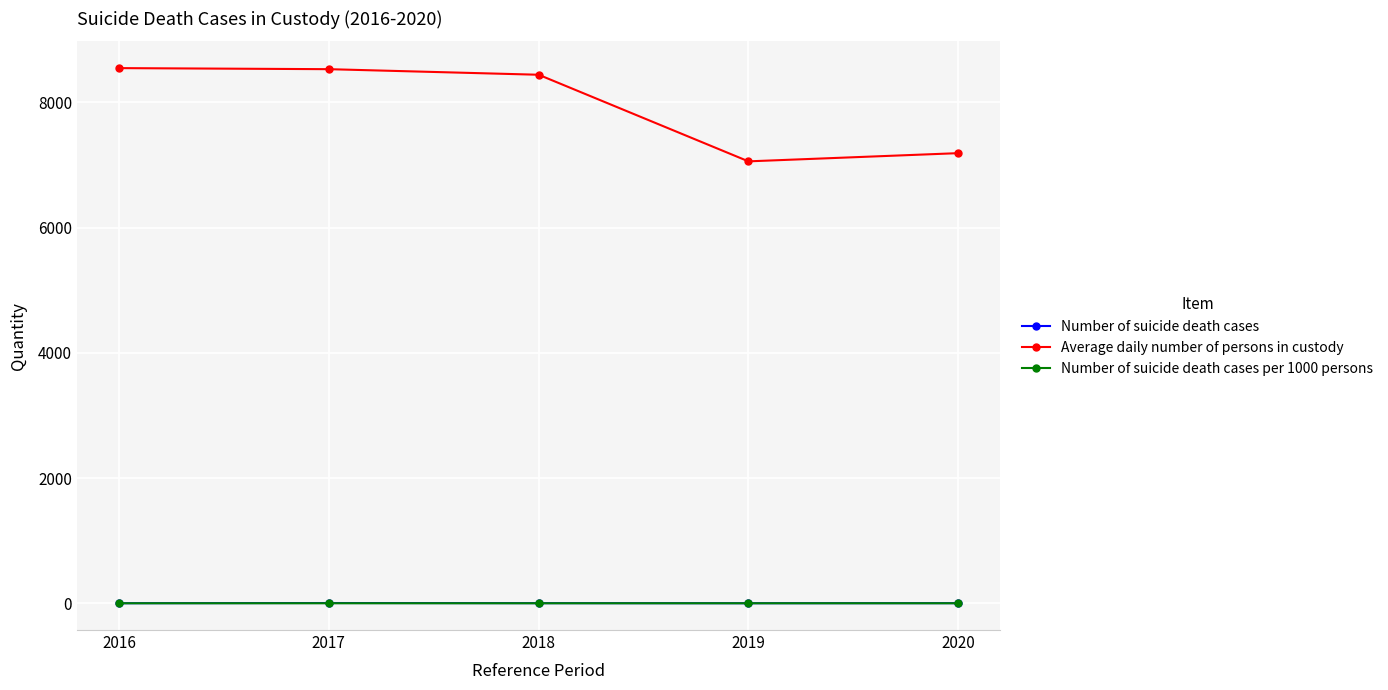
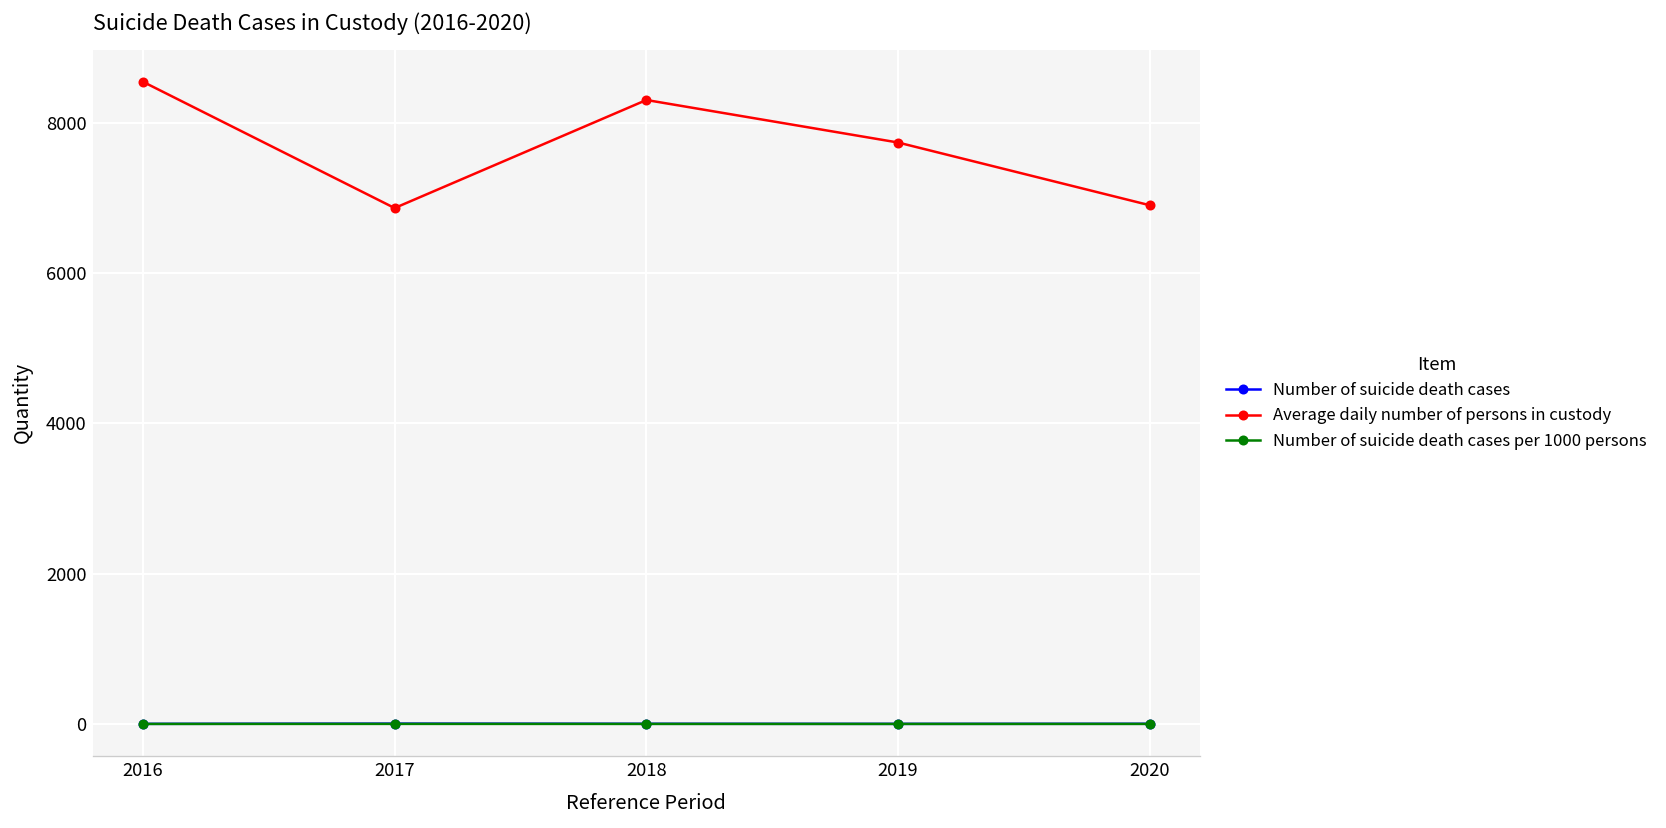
Average daily number of persons in custody, 2017: 8500 -> 6900
Average daily number of persons in custody, 2018: 8400 -> 8300
Average daily number of persons in custody, 2019: 7100 -> 7700
Average daily number of persons in custody, 2020: 7200 -> 6900
